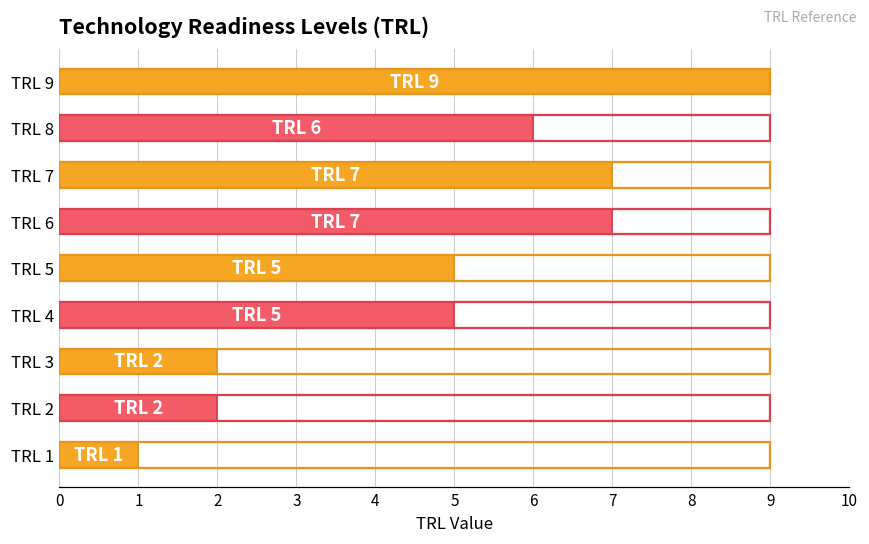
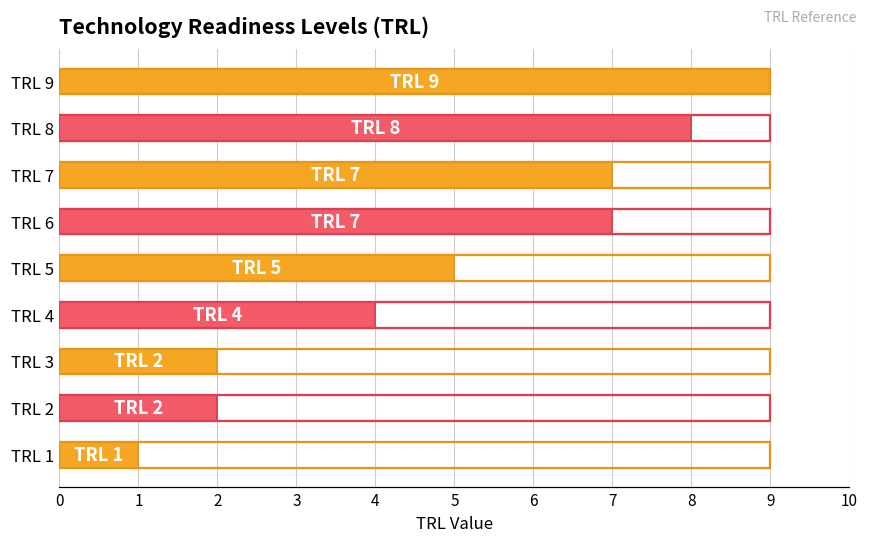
TRL 8: 6 -> 8
TRL 4: 5 -> 4
